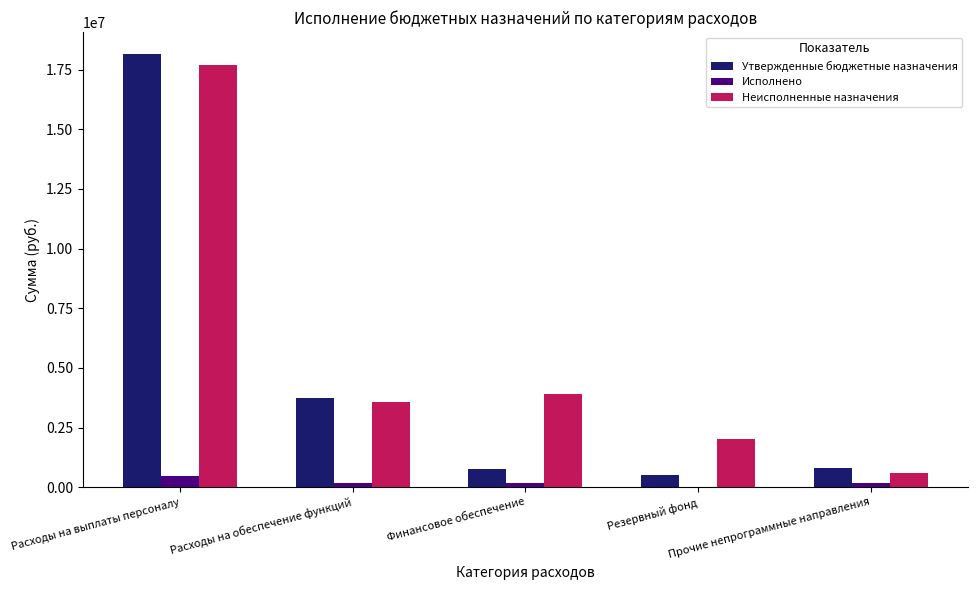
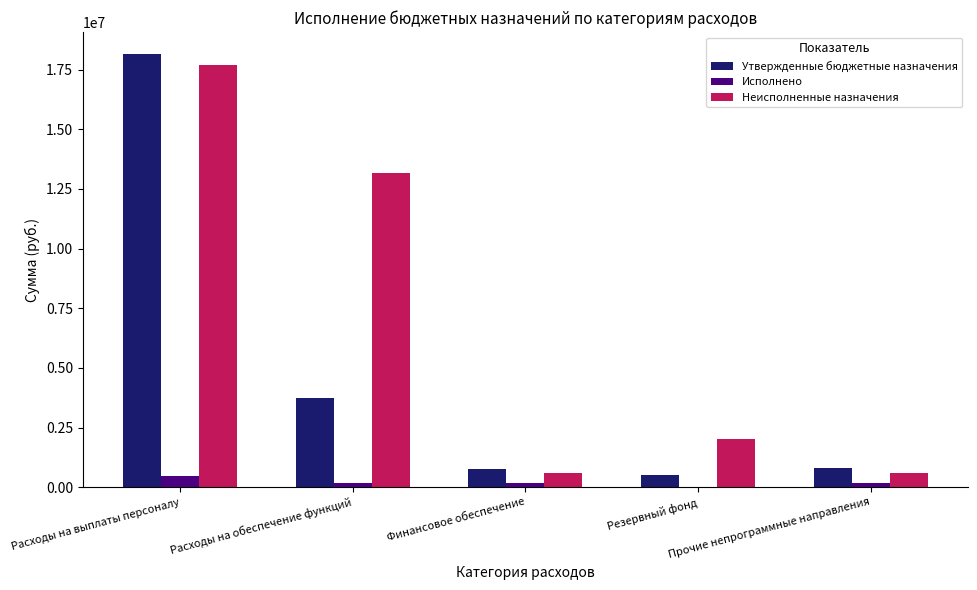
Неисполненные назначения, Расходы на обеспечение функций: 3600000 -> 13200000
Неисполненные назначения, Финансовое обеспечение: 3900000 -> 600000
